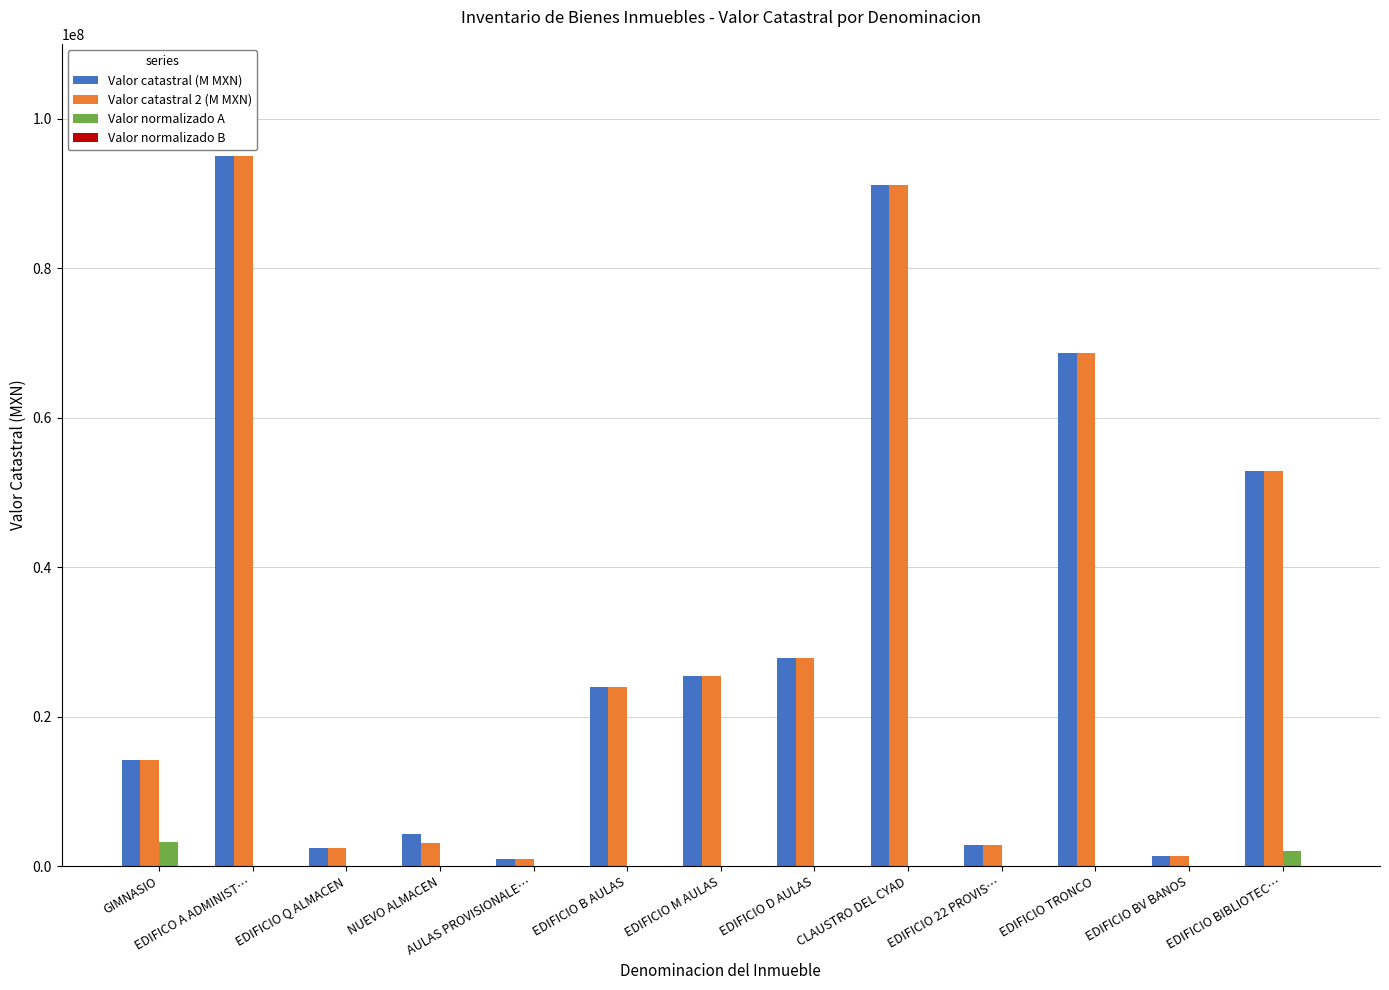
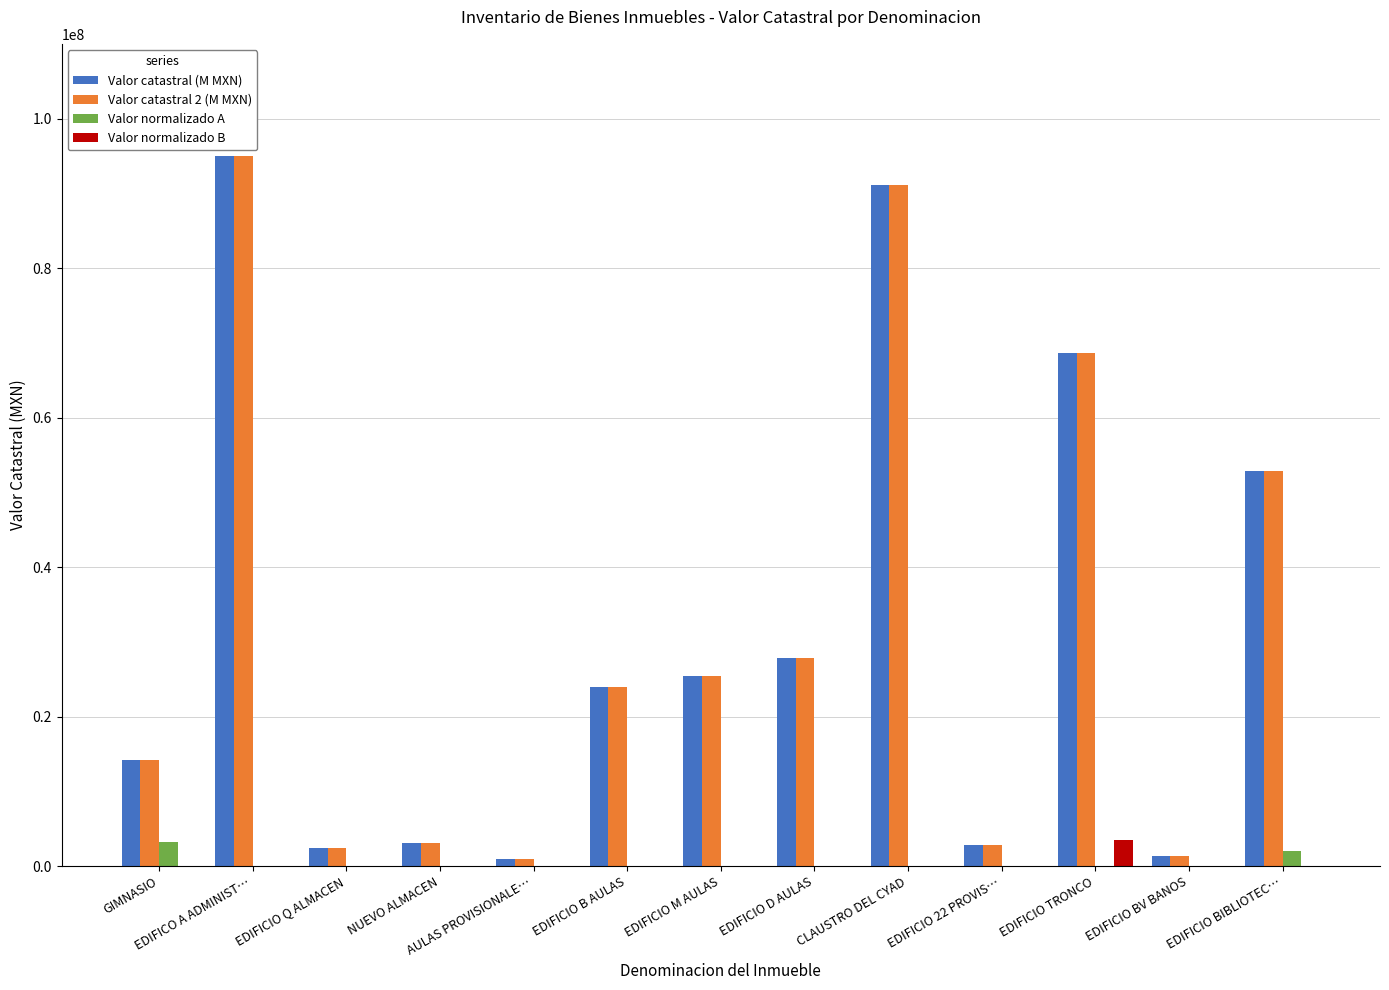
Valor catastral (M MXN), NUEVO ALMACEN: 4000000 -> 3000000
Valor normalizado B, EDIFICIO TRONCO: 0 -> 4000000
